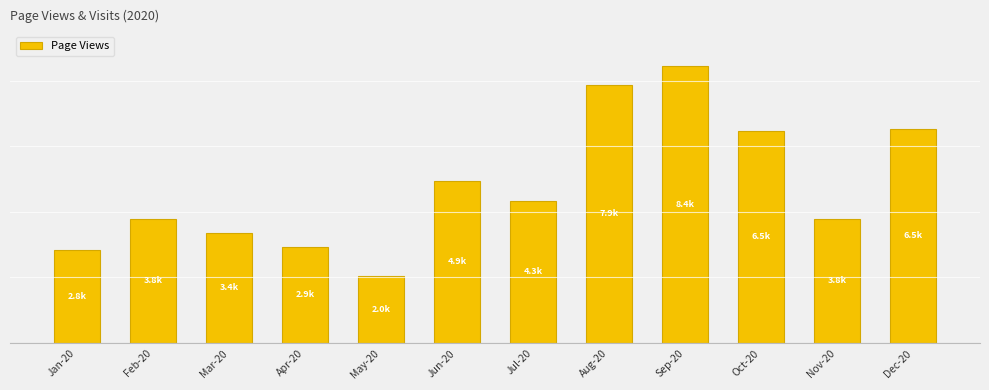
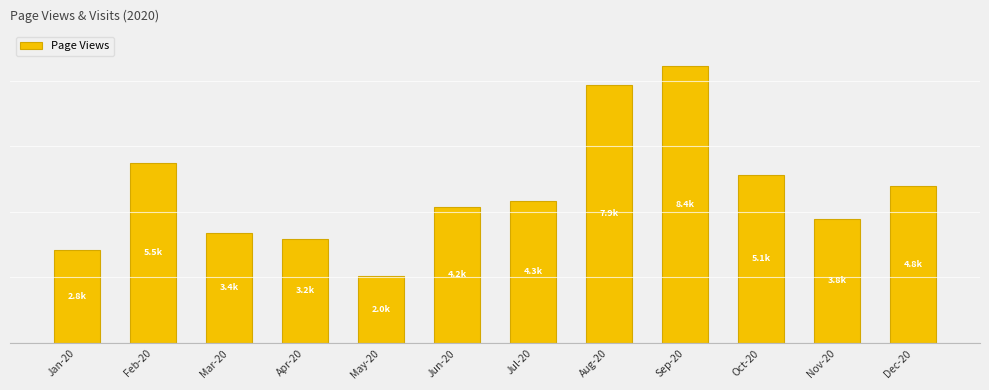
Feb-20: 3.8k -> 5.5k
Apr-20: 2.9k -> 3.2k
Jun-20: 4.9k -> 4.2k
Oct-20: 6.5k -> 5.1k
Dec-20: 6.5k -> 4.8k
